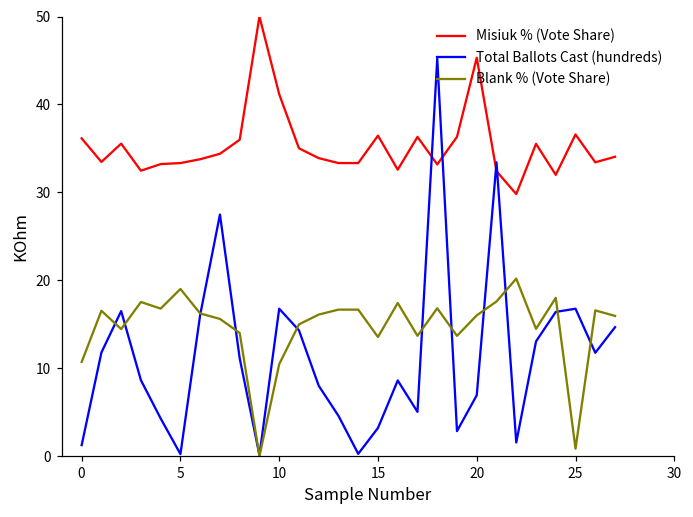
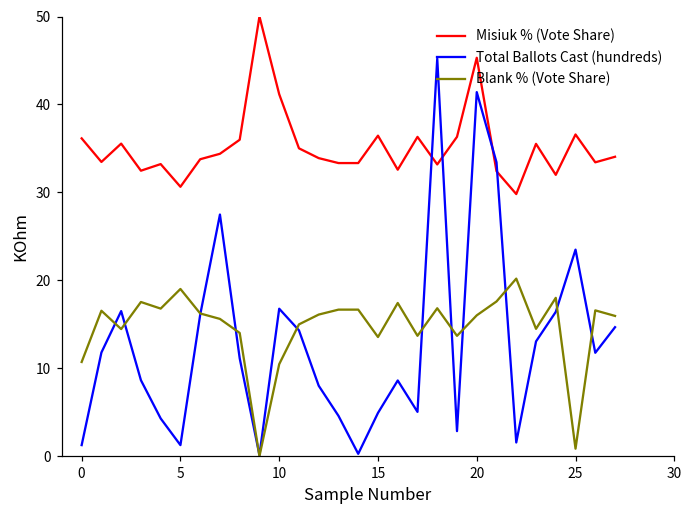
Misiuk % (Vote Share), 5: 33 -> 31
Total Ballots Cast (hundreds), 5: 0 -> 1
Total Ballots Cast (hundreds), 15: 3 -> 5
Total Ballots Cast (hundreds), 20: 7 -> 41
Total Ballots Cast (hundreds), 25: 17 -> 23
